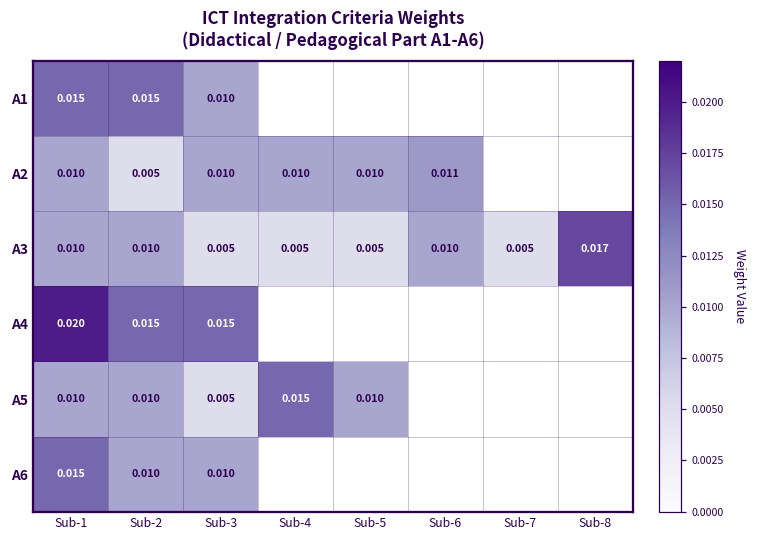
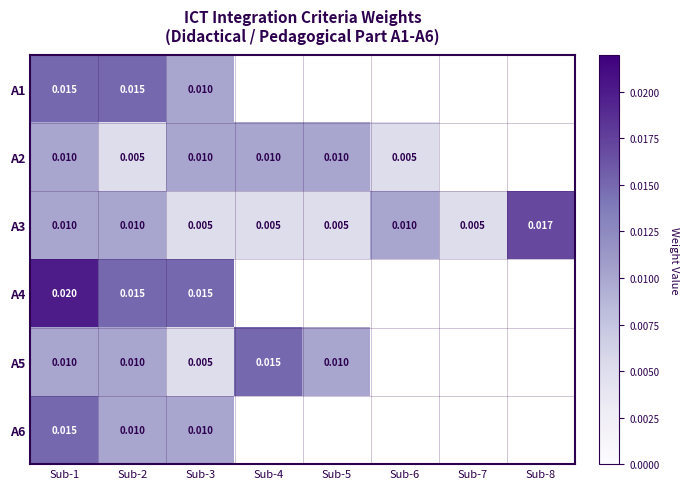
A2, Sub-6: 0.011 -> 0.005
